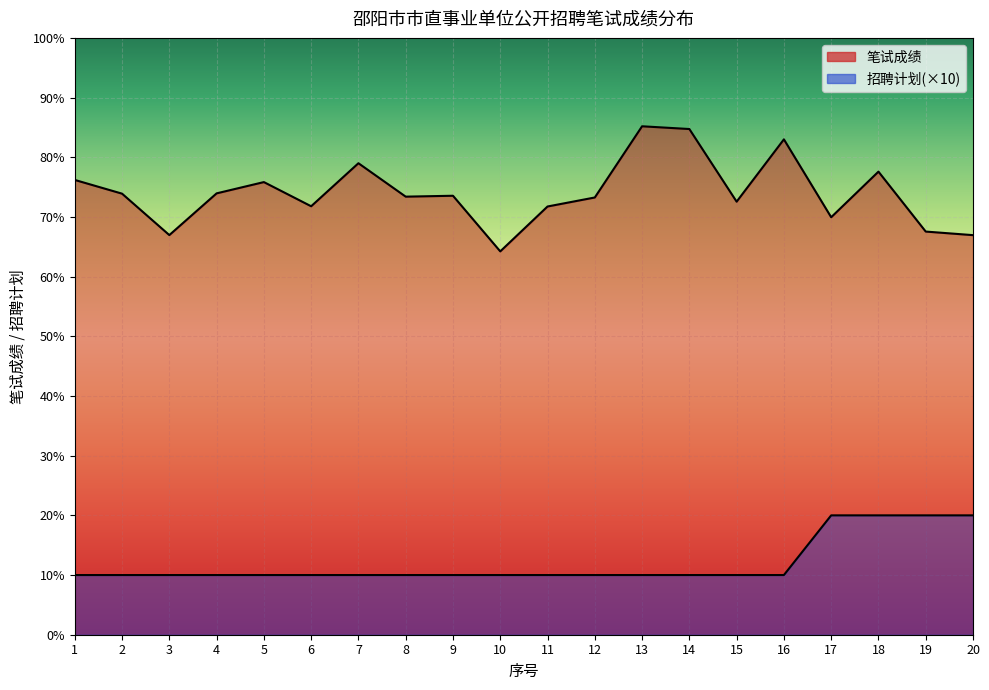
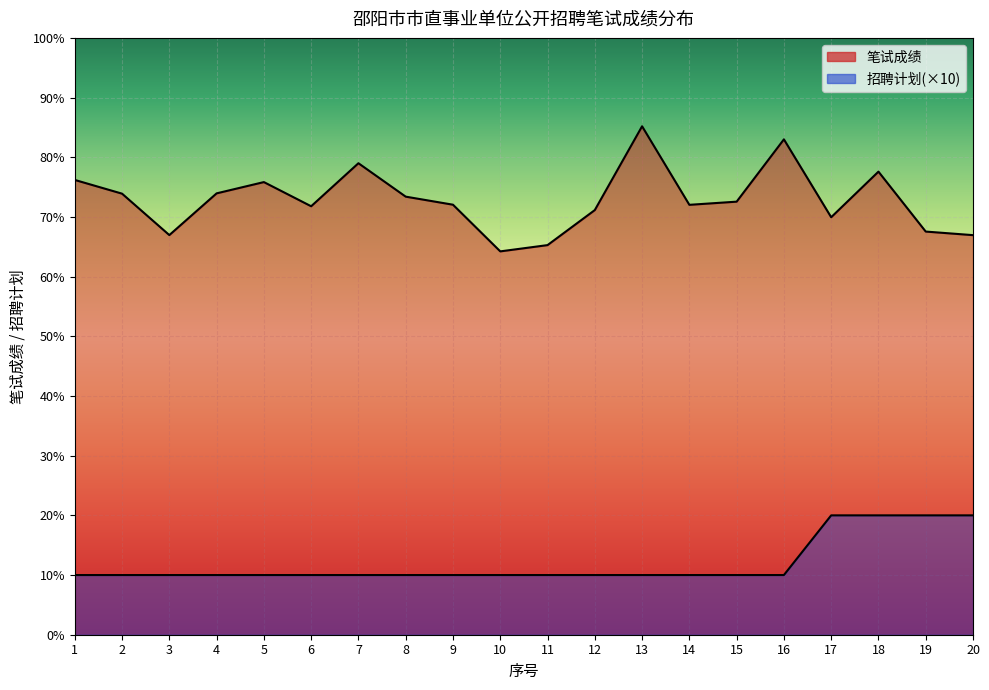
笔试成绩, 9: 74% -> 72%
笔试成绩, 11: 72% -> 65%
笔试成绩, 12: 73% -> 71%
笔试成绩, 14: 85% -> 72%
